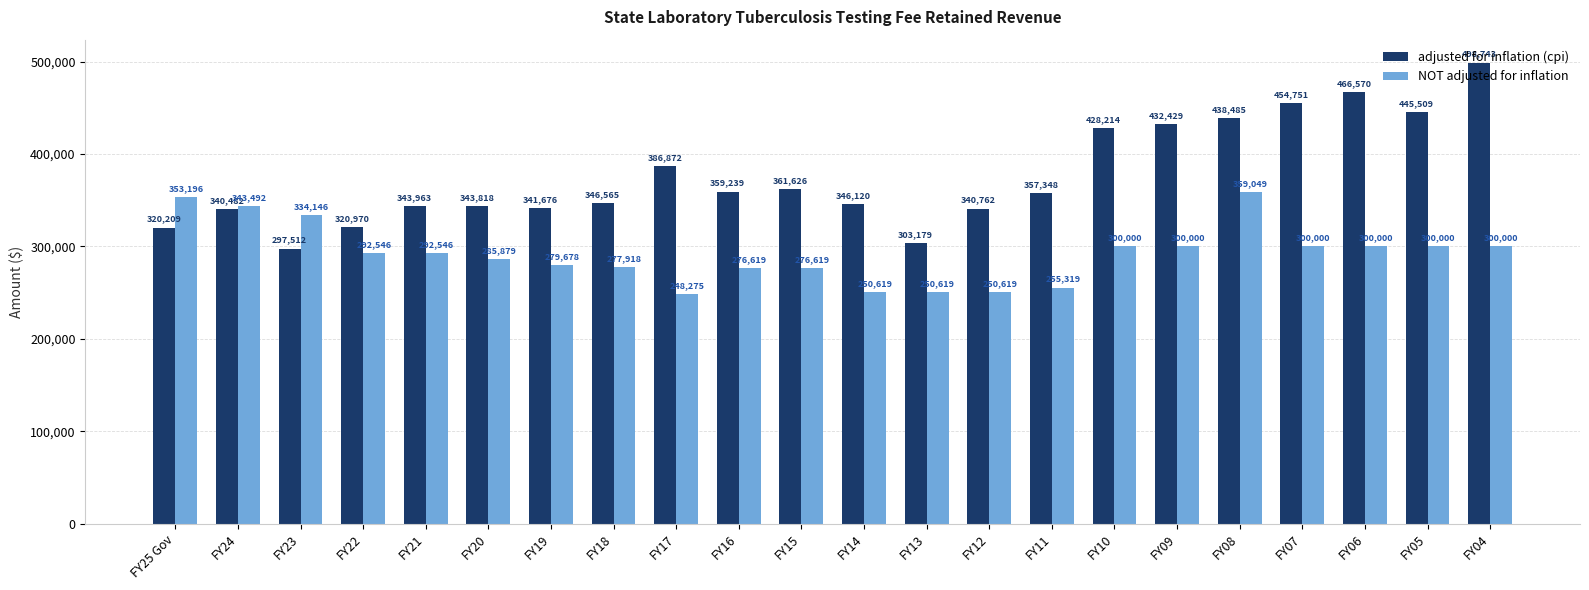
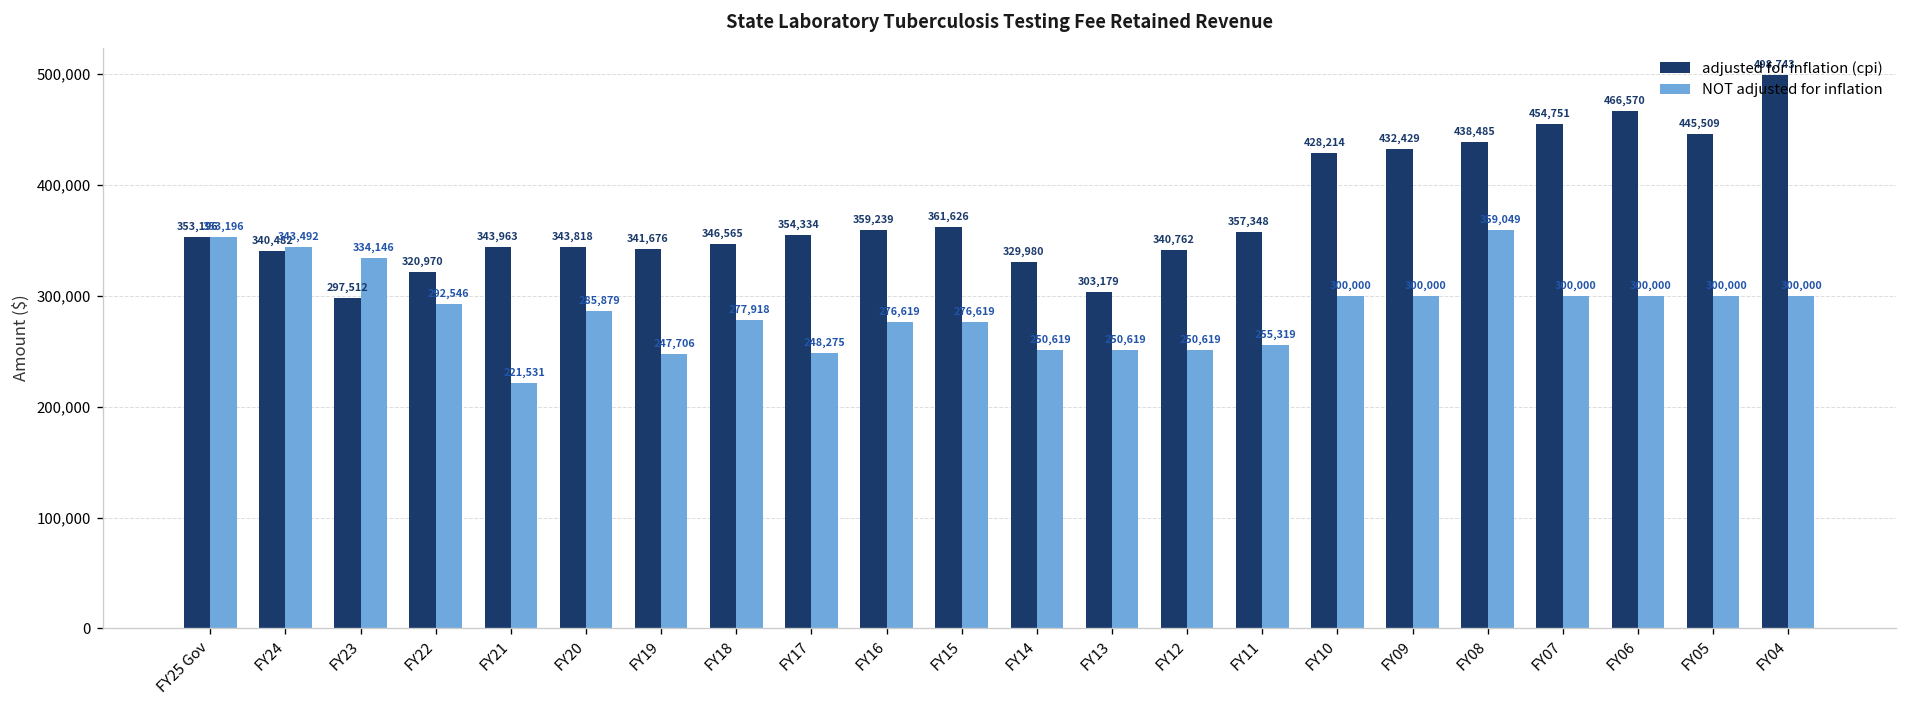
adjusted for inflation (cpi), FY25 Gov: 320,209 -> 353,196
NOT adjusted for inflation, FY21: 292,546 -> 221,531
NOT adjusted for inflation, FY19: 279,678 -> 247,706
adjusted for inflation (cpi), FY17: 386,872 -> 354,334
adjusted for inflation (cpi), FY14: 346,120 -> 329,980
